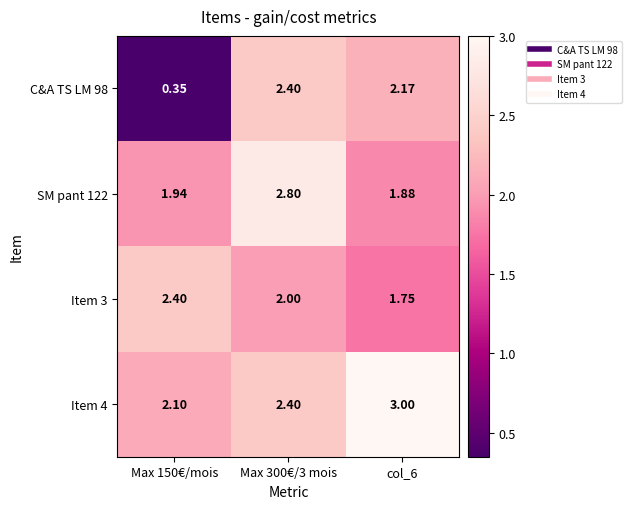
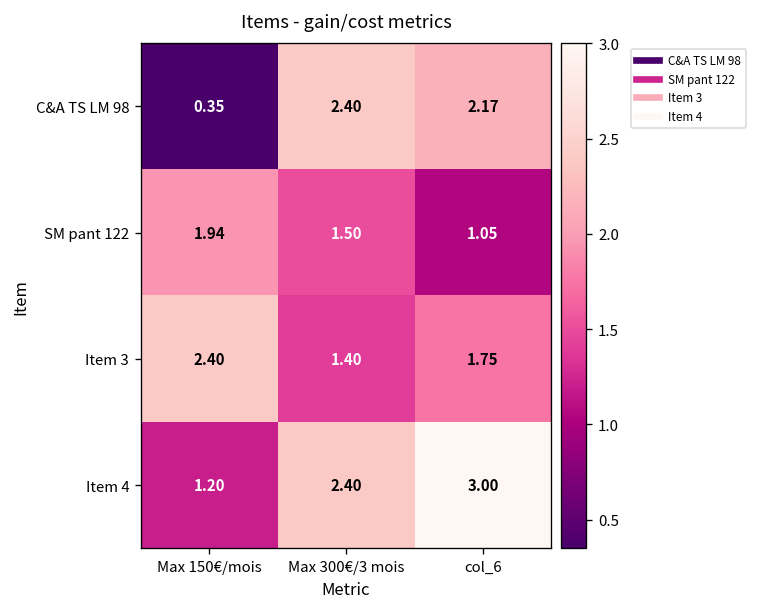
SM pant 122, Max 300€/3 mois: 2.80 -> 1.50
SM pant 122, col_6: 1.88 -> 1.05
Item 3, Max 300€/3 mois: 2.00 -> 1.40
Item 4, Max 150€/mois: 2.10 -> 1.20
